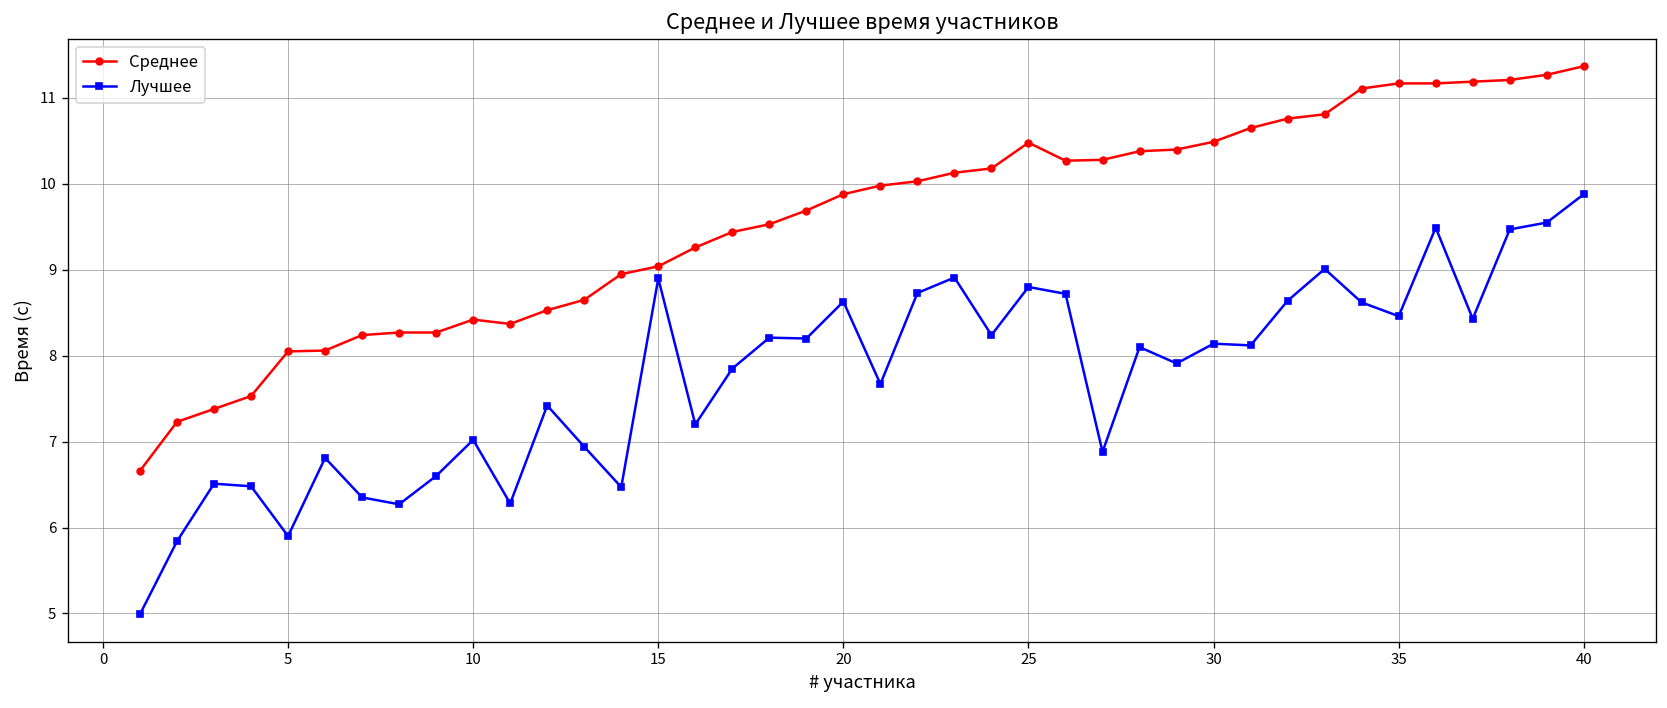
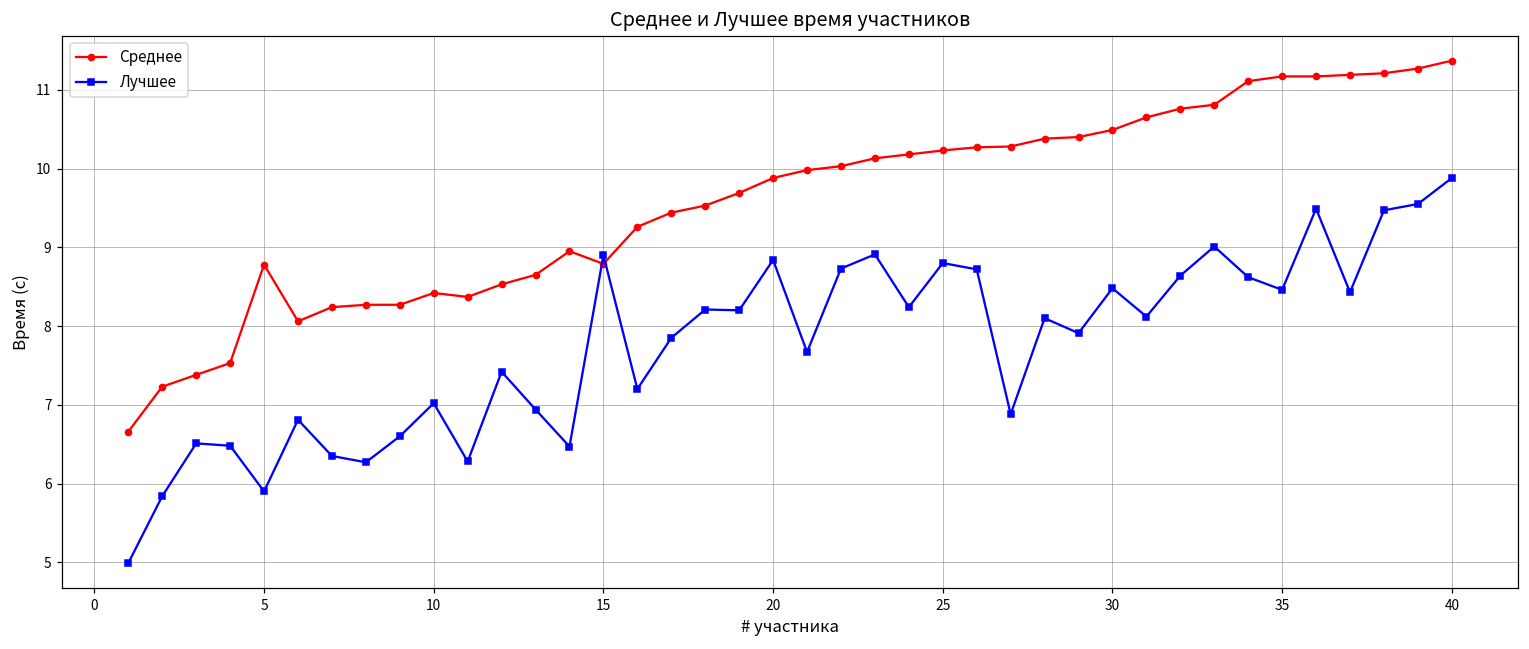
Среднее, 5: 8.1 -> 8.8
Среднее, 15: 9.0 -> 8.8
Лучшее, 20: 8.6 -> 8.8
Среднее, 25: 10.5 -> 10.2
Лучшее, 30: 8.1 -> 8.5
